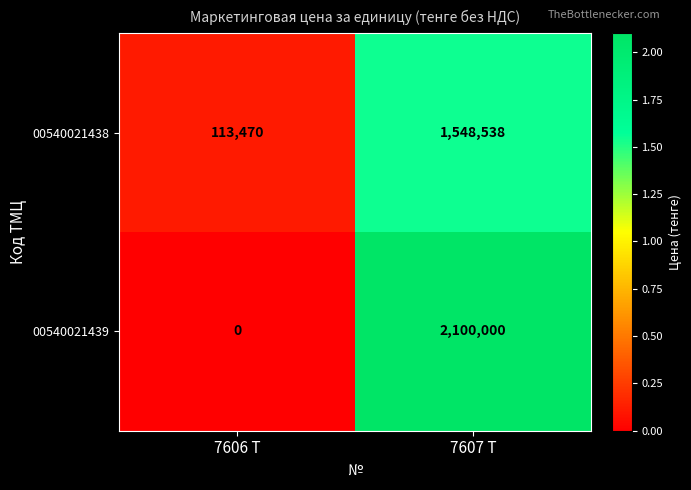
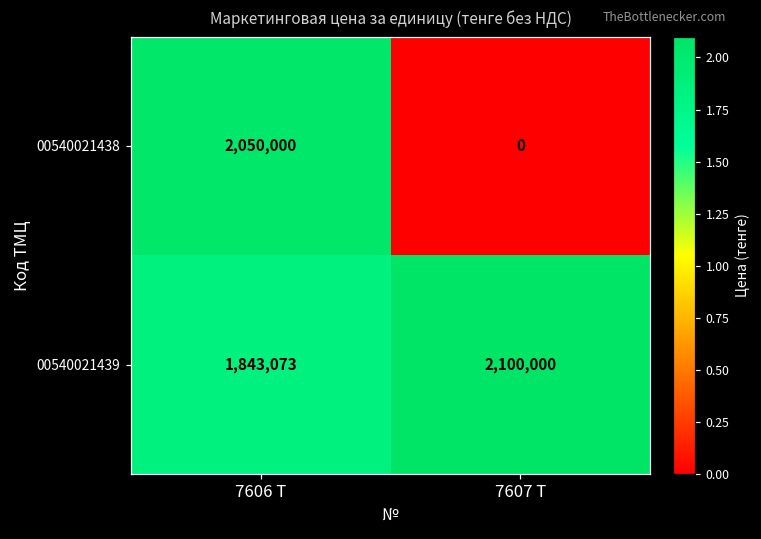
00540021438, 7606 Т: 113,470 -> 2,050,000
00540021438, 7607 Т: 1,548,538 -> 0
00540021439, 7606 Т: 0 -> 1,843,073
